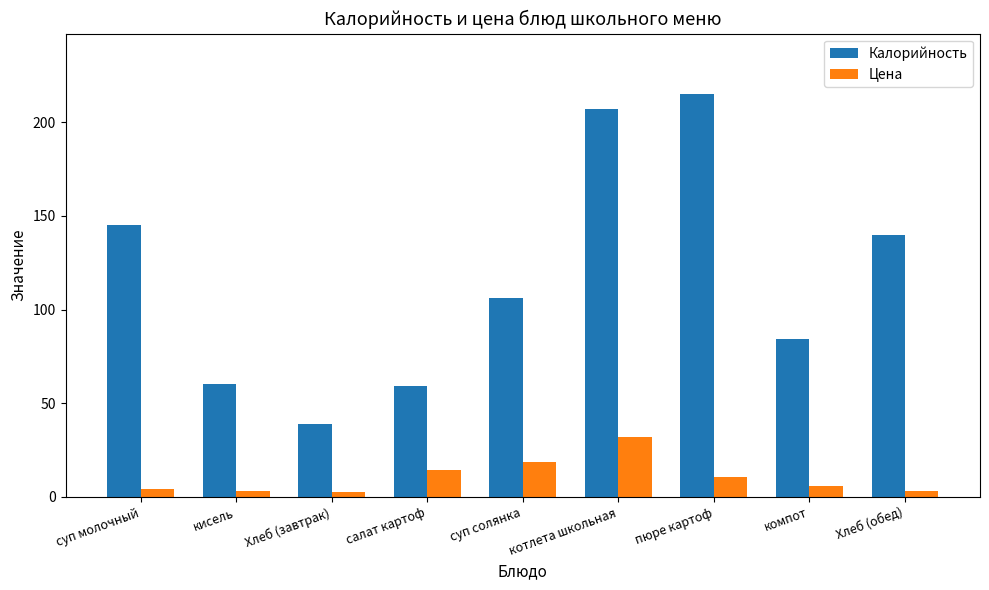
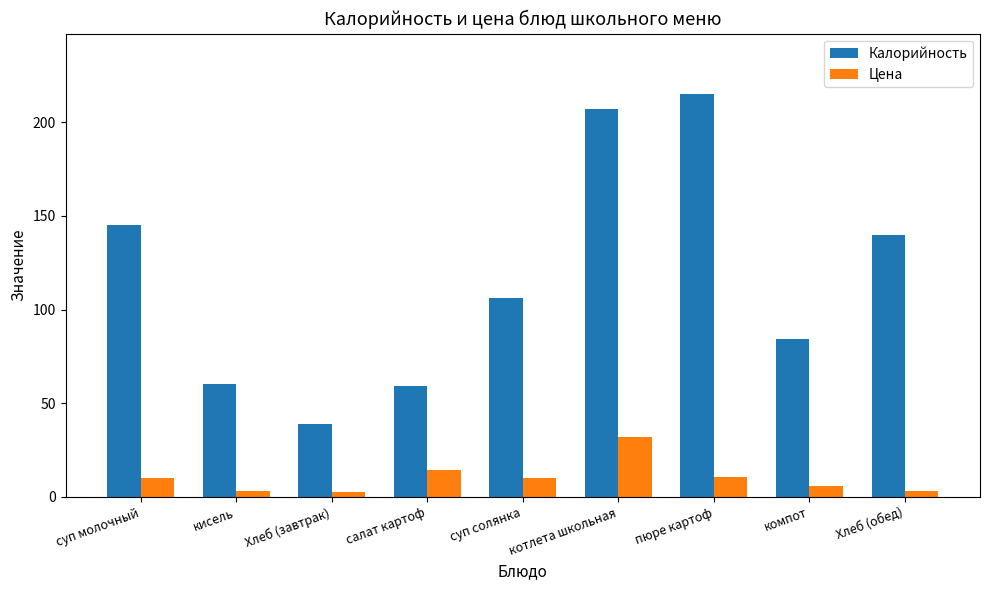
Цена, суп молочный: 4 -> 10
Цена, суп солянка: 18 -> 10
